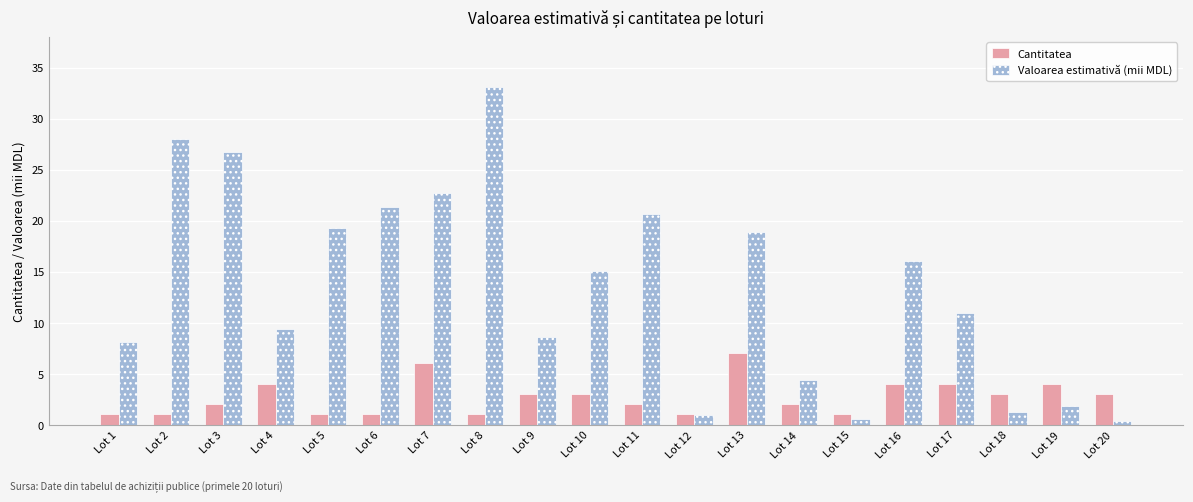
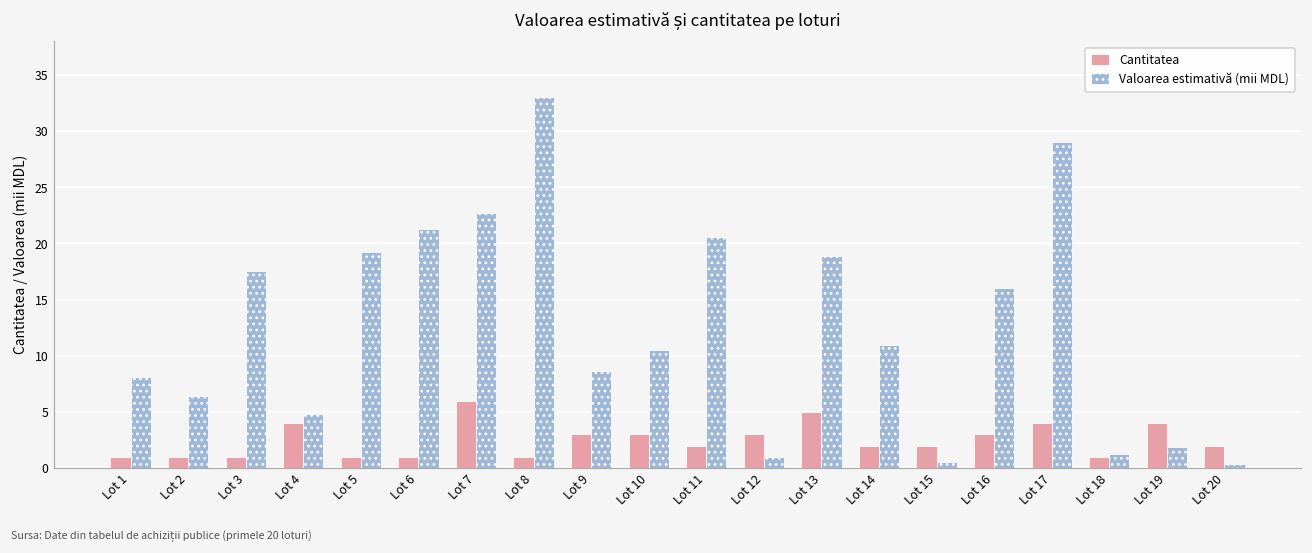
Valoarea estimativă (mii MDL), Lot 2: 28.0 -> 6.5
Cantitatea, Lot 3: 2 -> 1
Valoarea estimativă (mii MDL), Lot 3: 26.7 -> 17.6
Valoarea estimativă (mii MDL), Lot 4: 9.4 -> 4.8
Valoarea estimativă (mii MDL), Lot 10: 15.0 -> 10.5
Cantitatea, Lot 12: 1 -> 3
Cantitatea, Lot 13: 7 -> 5
Valoarea estimativă (mii MDL), Lot 14: 4.4 -> 11.0
Cantitatea, Lot 15: 1 -> 2
Cantitatea, Lot 16: 4 -> 3
Valoarea estimativă (mii MDL), Lot 17: 10.9 -> 29.0
Cantitatea, Lot 18: 3 -> 1
Cantitatea, Lot 20: 3 -> 2
